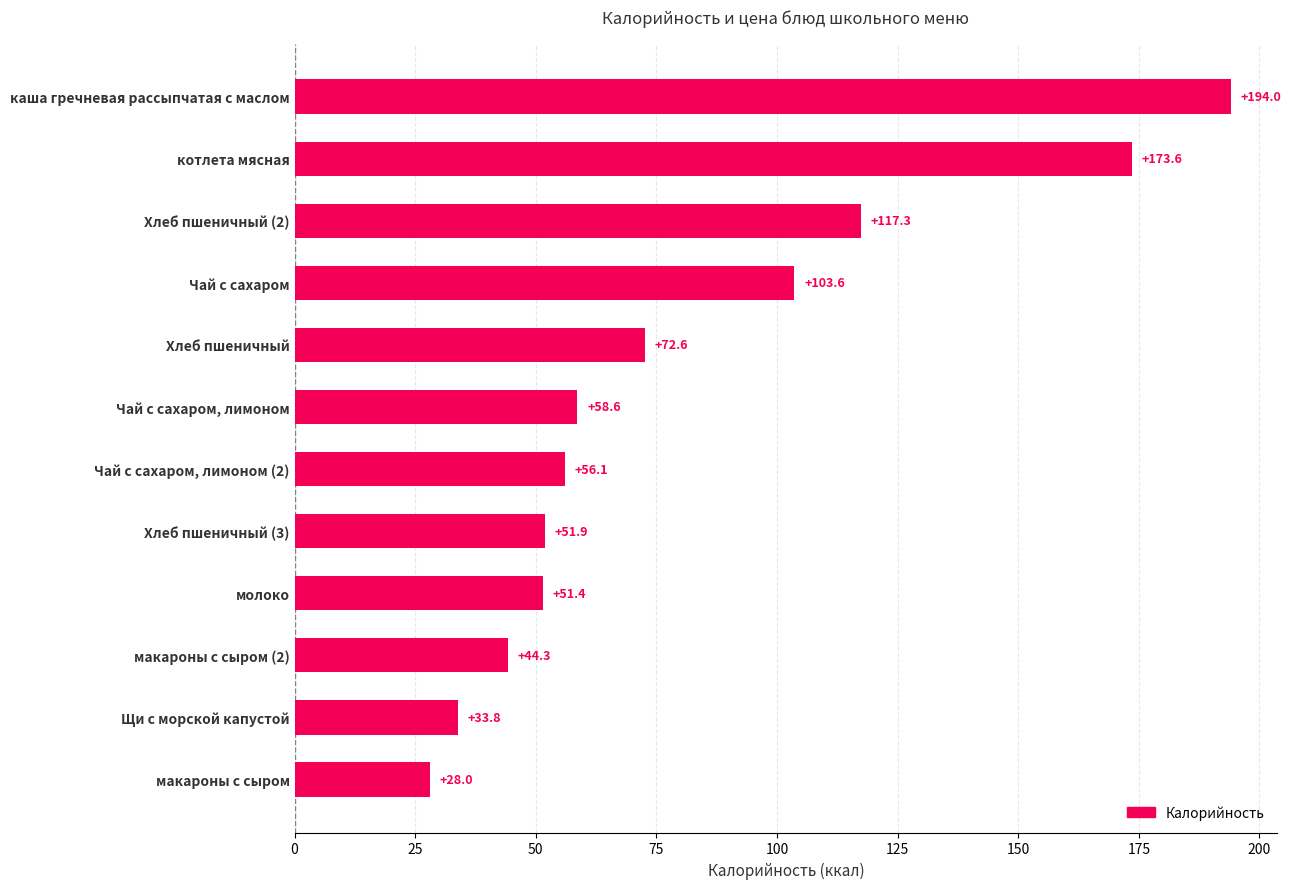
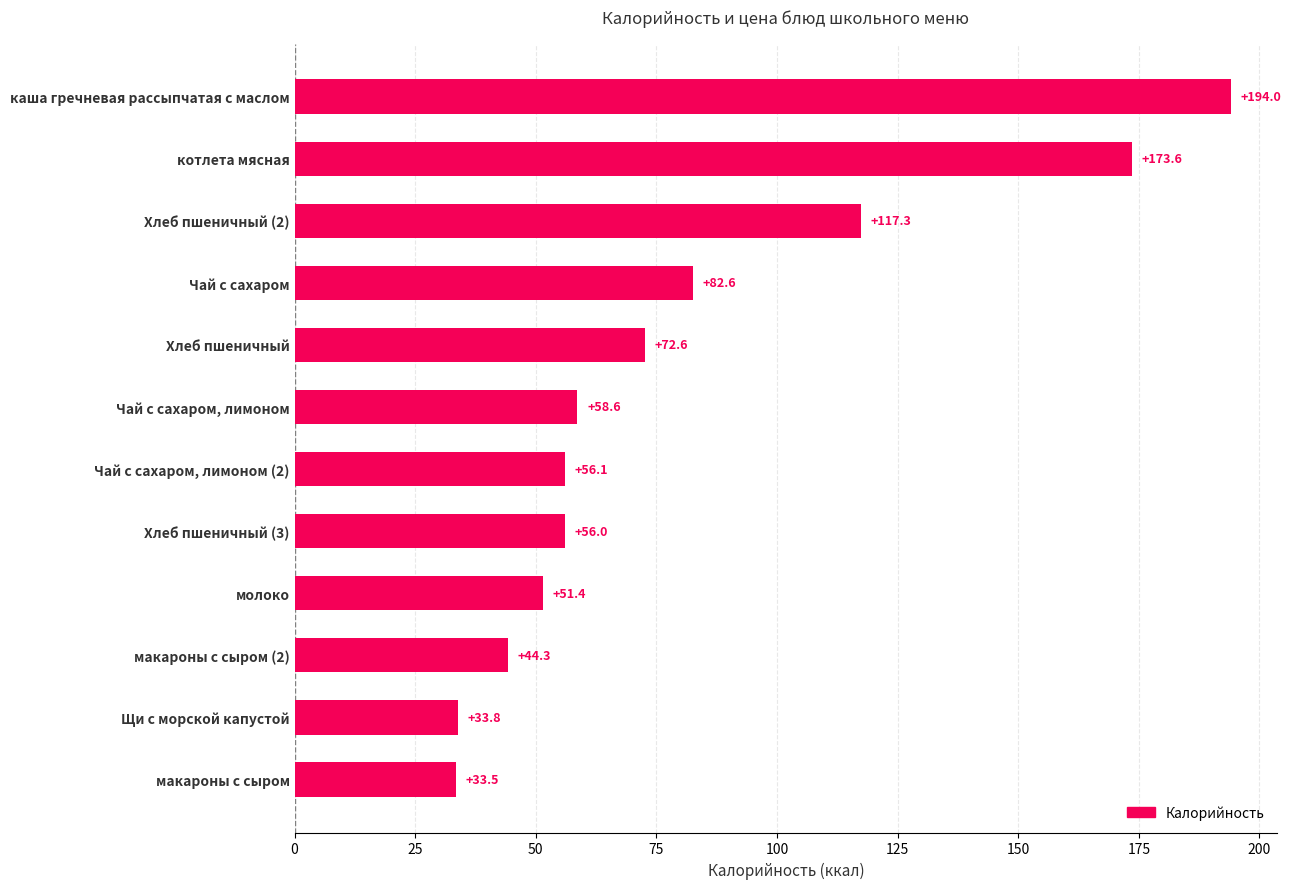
Чай с сахаром: +103.6 -> +82.6
Хлеб пшеничный (3): +51.9 -> +56.0
макароны с сыром: +28.0 -> +33.5
